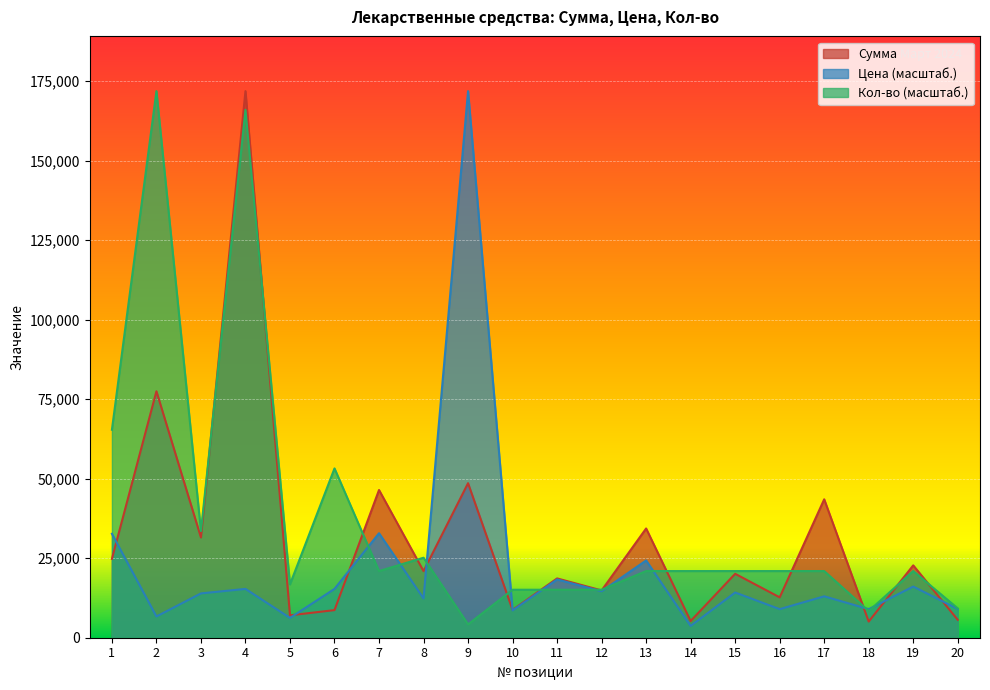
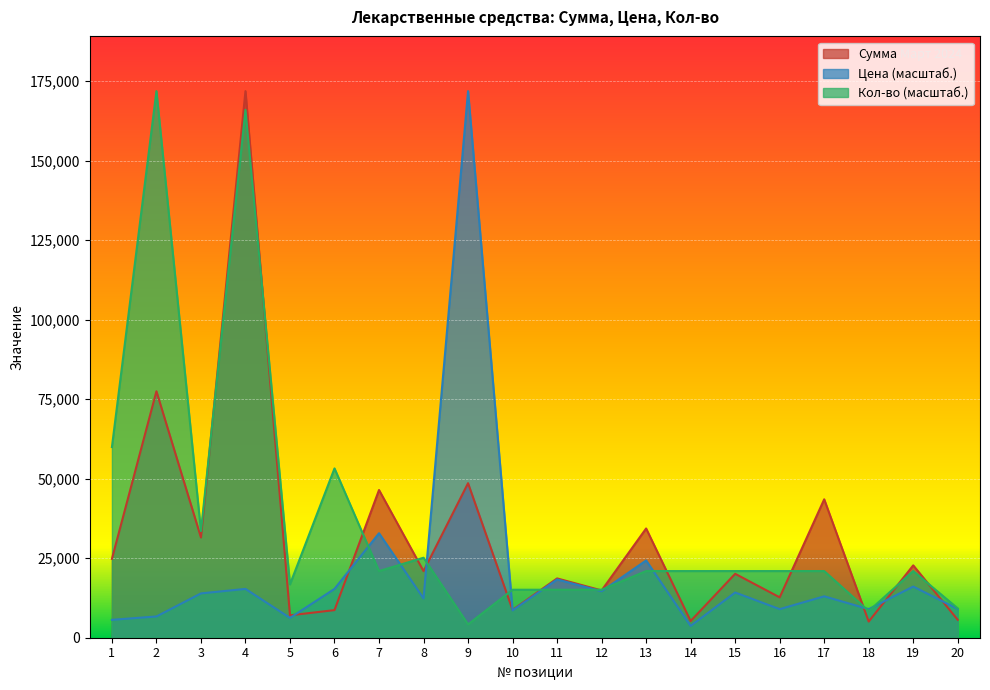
Цена (масштаб.), 1: 33,000 -> 6,000
Кол-во (масштаб.), 1: 65,000 -> 60,000
